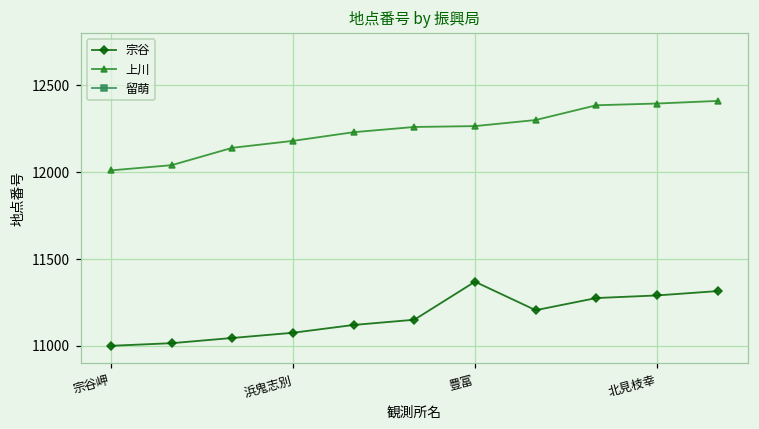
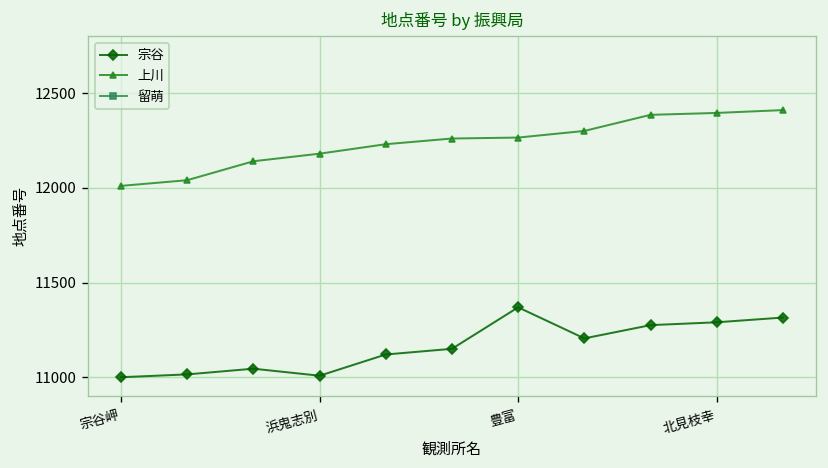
宗谷, 浜鬼志別: 11080 -> 11010
